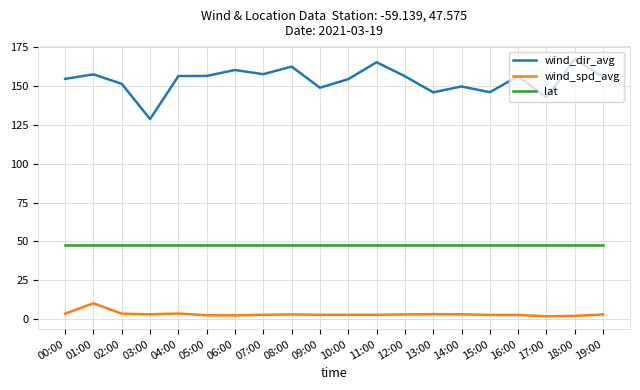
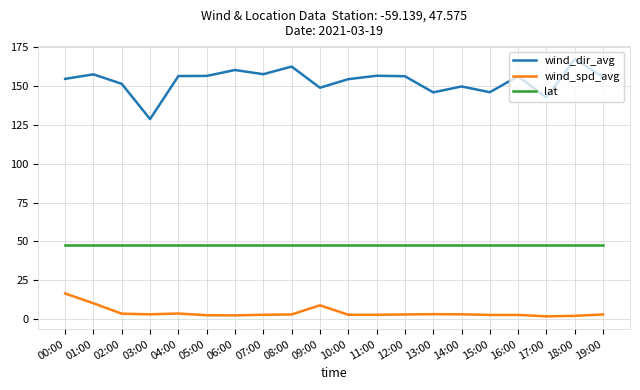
wind_spd_avg, 00:00: 4 -> 17
wind_spd_avg, 09:00: 3 -> 9
wind_dir_avg, 11:00: 165 -> 157
